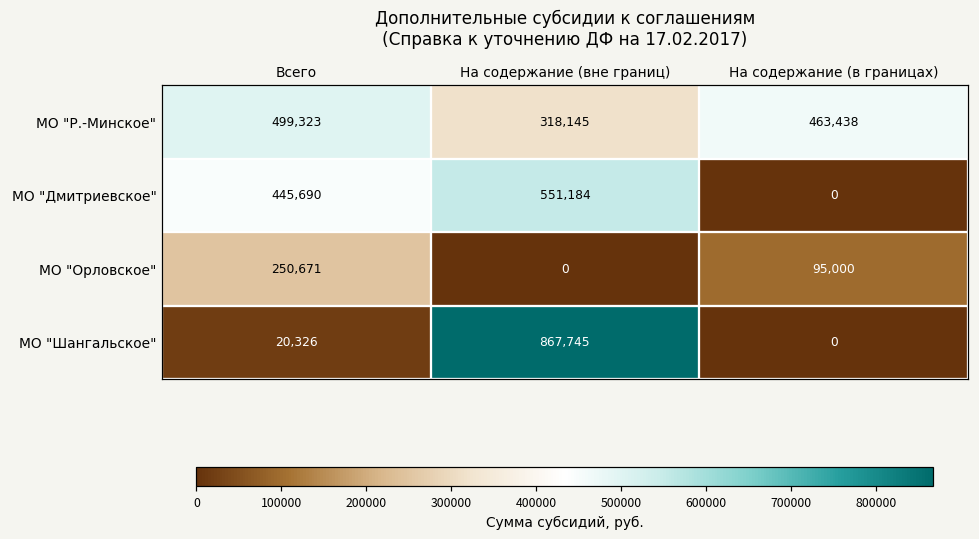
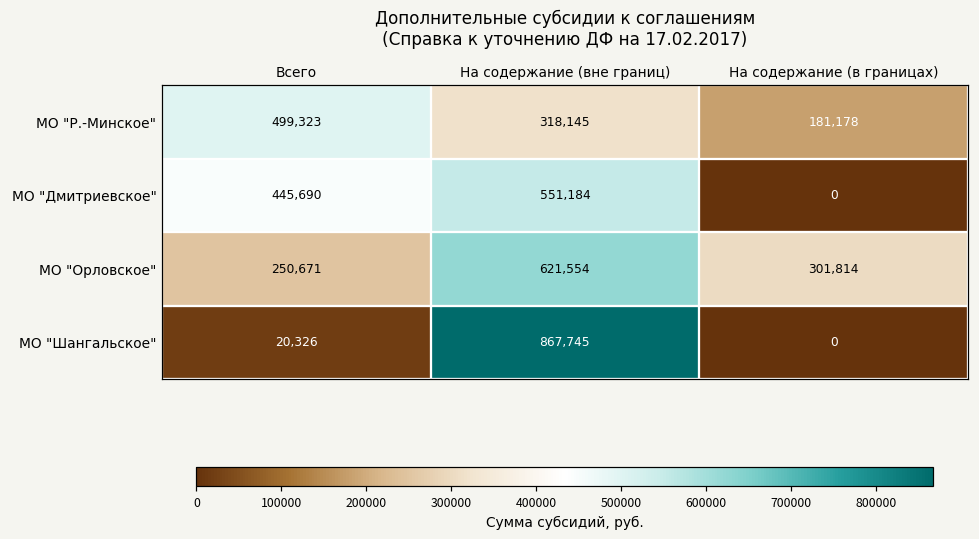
МО "Р.-Минское", На содержание (в границах): 463,438 -> 181,178
МО "Орловское", На содержание (вне границ): 0 -> 621,554
МО "Орловское", На содержание (в границах): 95,000 -> 301,814
